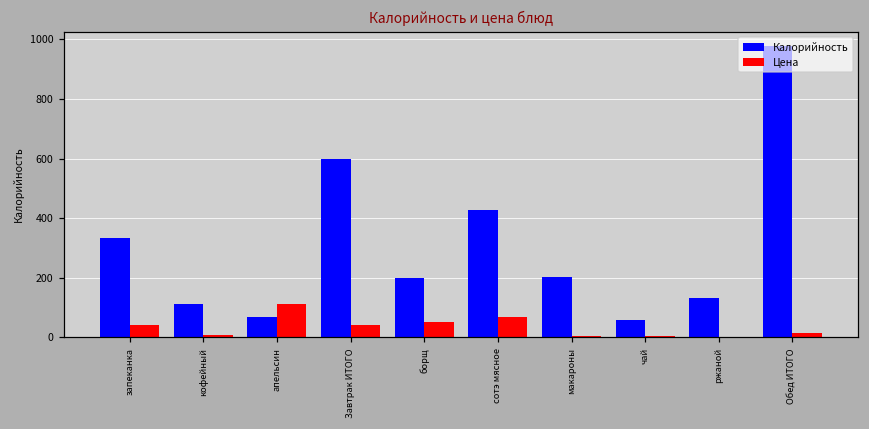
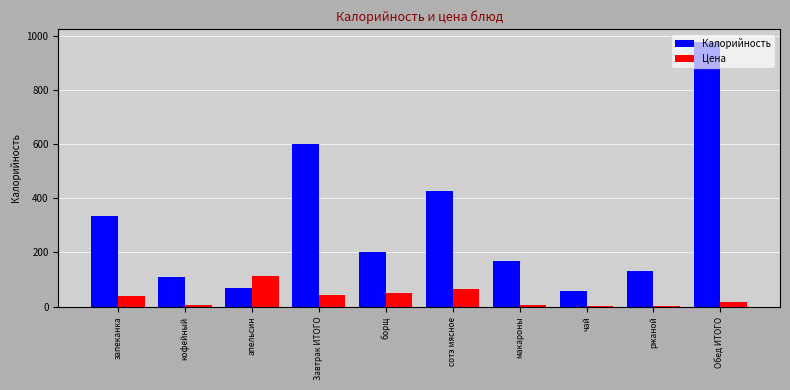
Калорийность, макароны: 200 -> 170
